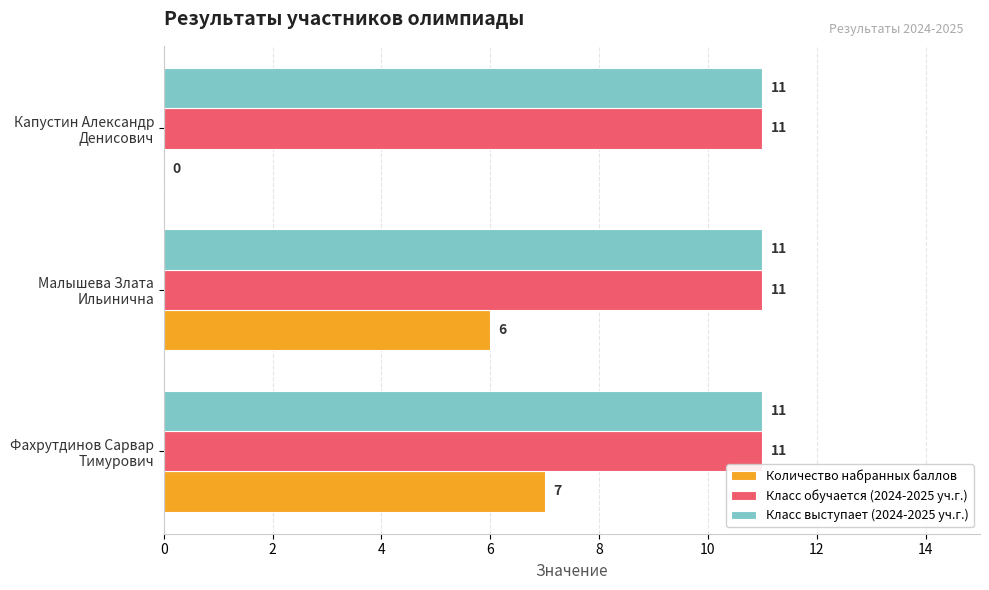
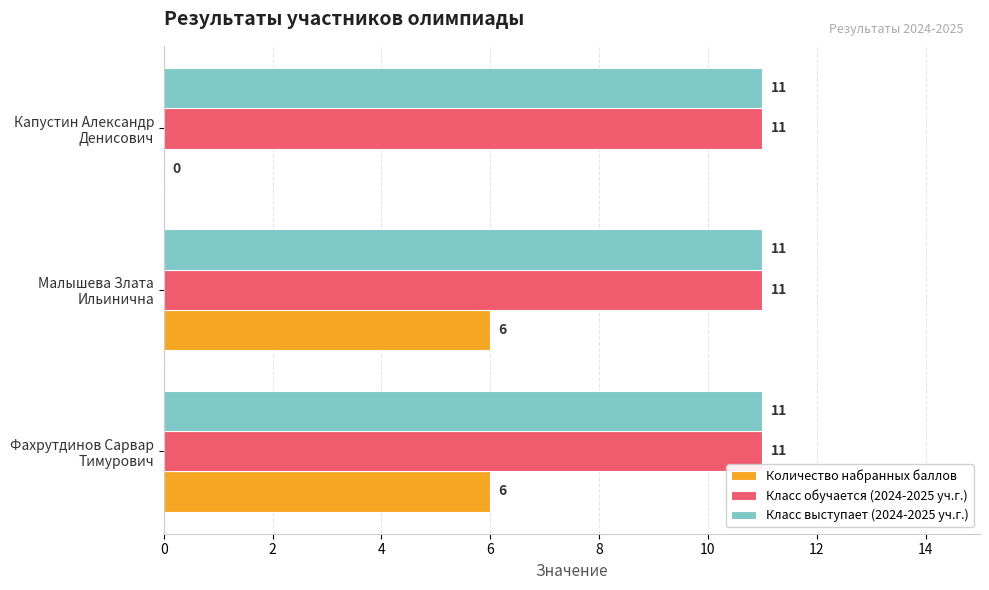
Количество набранных баллов, Фахрутдинов Сарвар Тимурович: 7 -> 6
